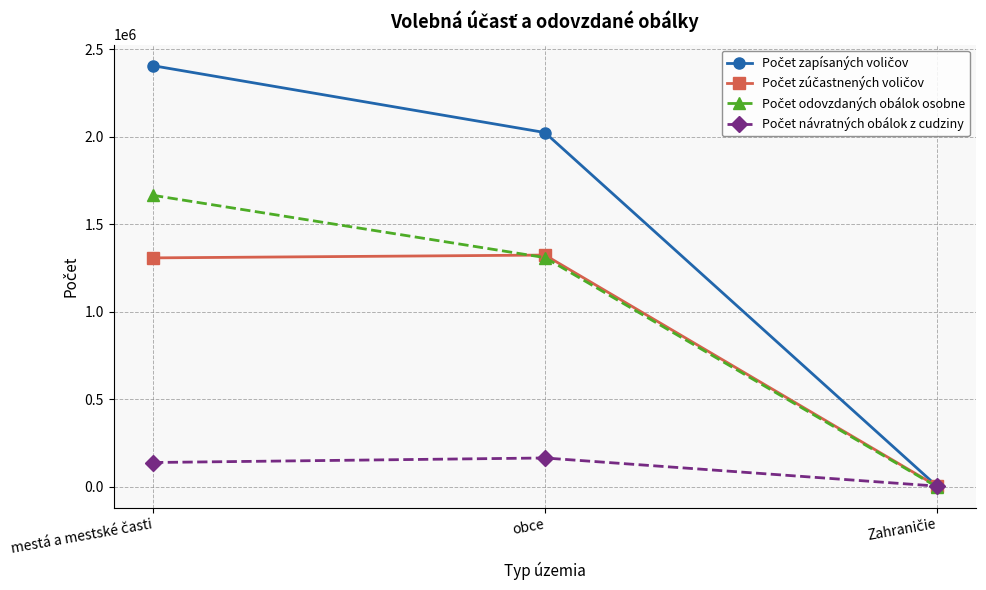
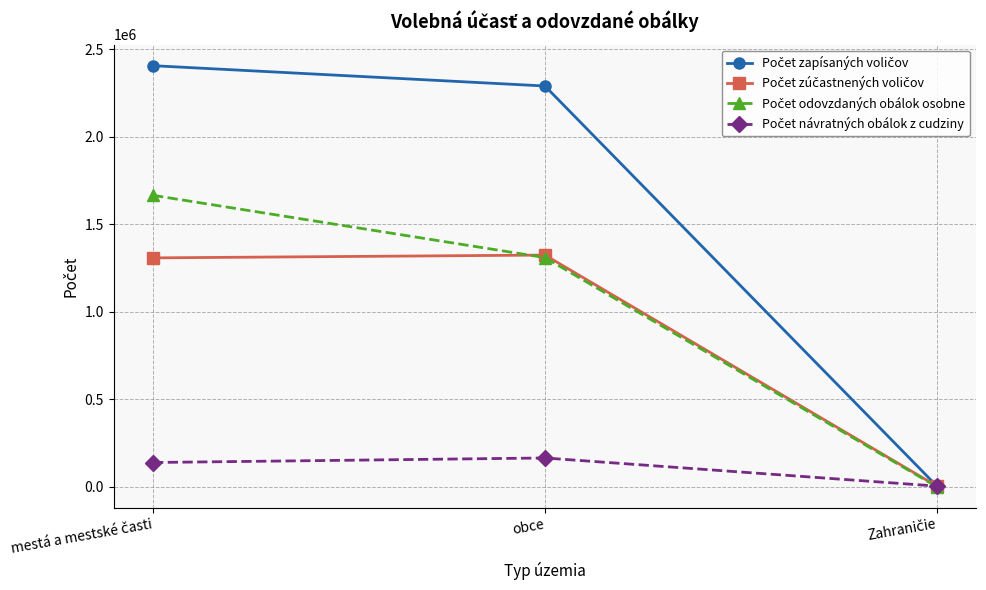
Počet zapísaných voličov, obce: 2020000 -> 2290000
